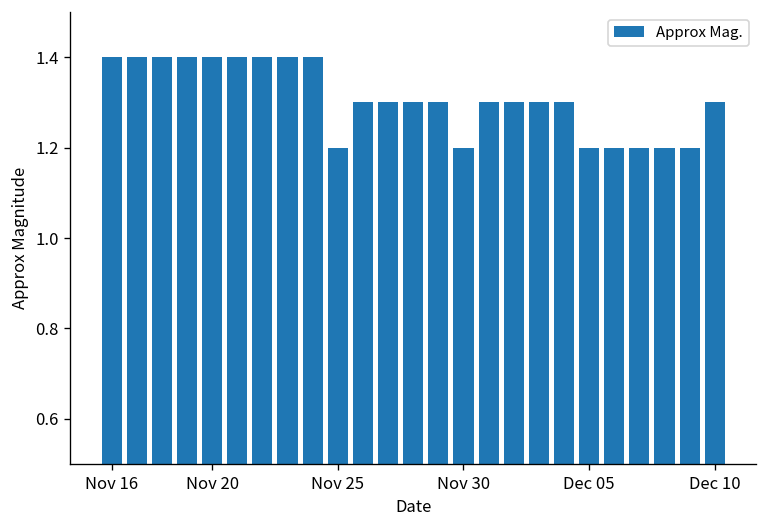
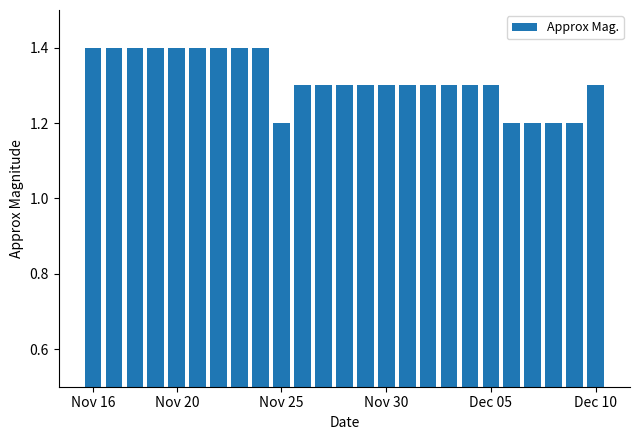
Nov 30: 1.2 -> 1.3
Dec 05: 1.2 -> 1.3
